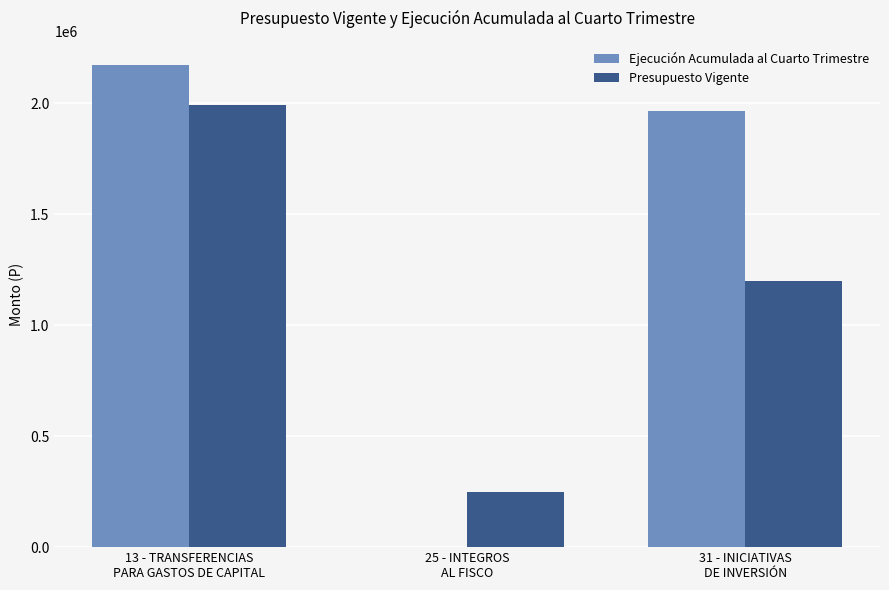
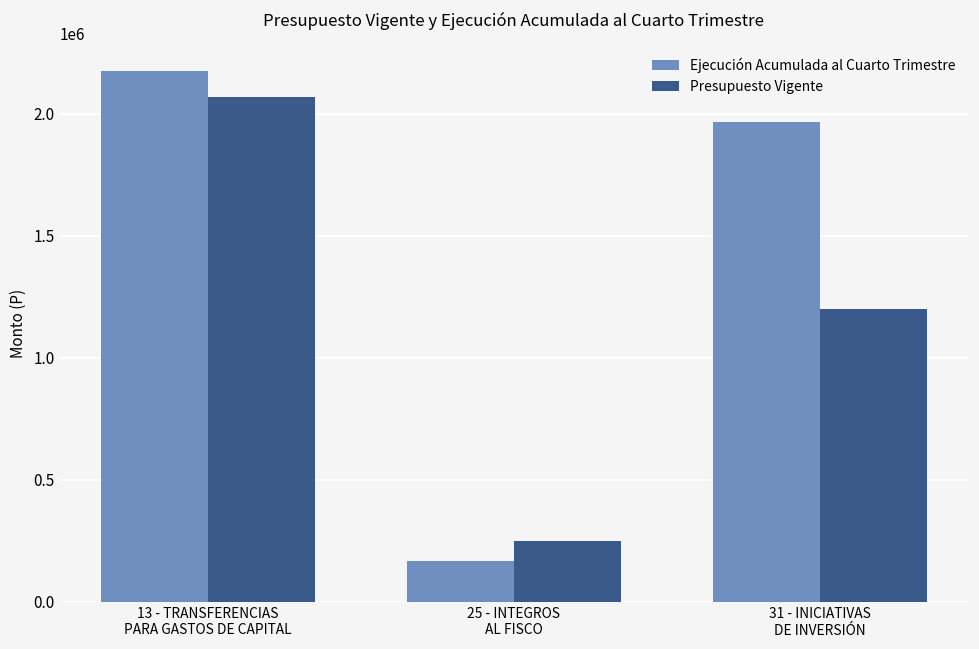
Presupuesto Vigente, 13 - TRANSFERENCIAS PARA GASTOS DE CAPITAL: 1990000 -> 2070000
Ejecución Acumulada al Cuarto Trimestre, 25 - INTEGROS AL FISCO: 0 -> 170000
